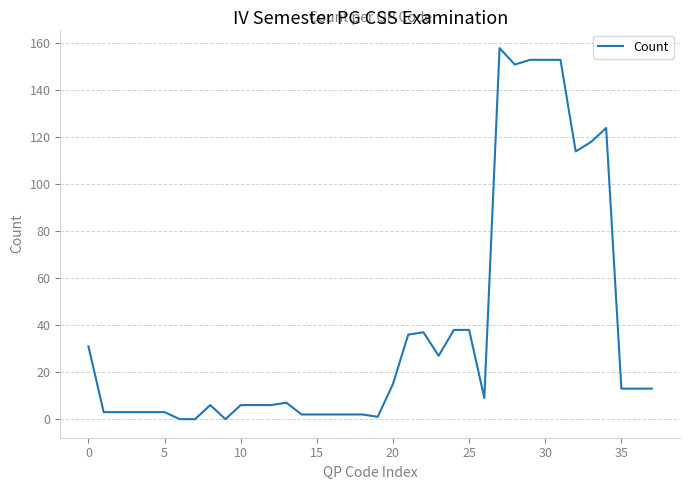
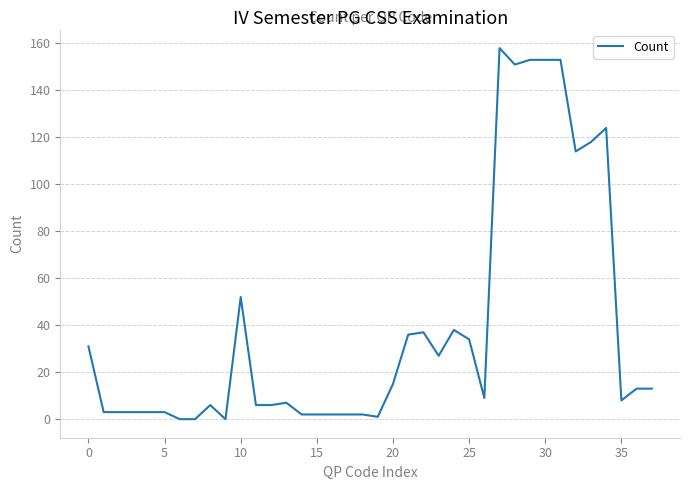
10: 6 -> 52
25: 38 -> 34
35: 13 -> 8
